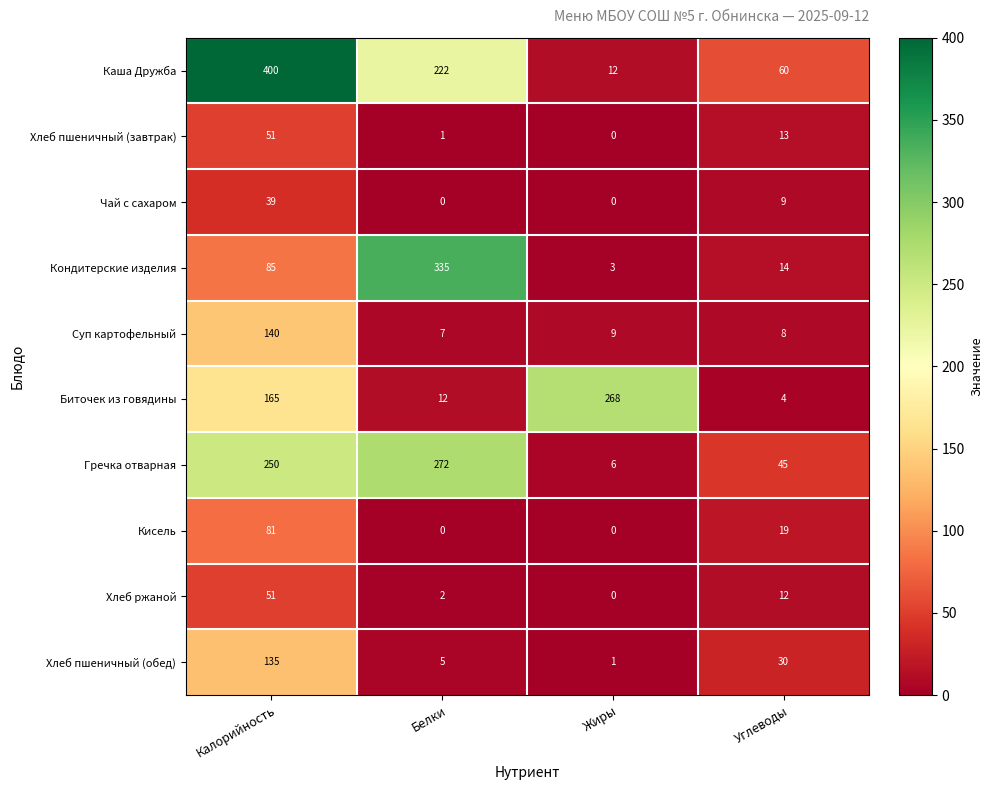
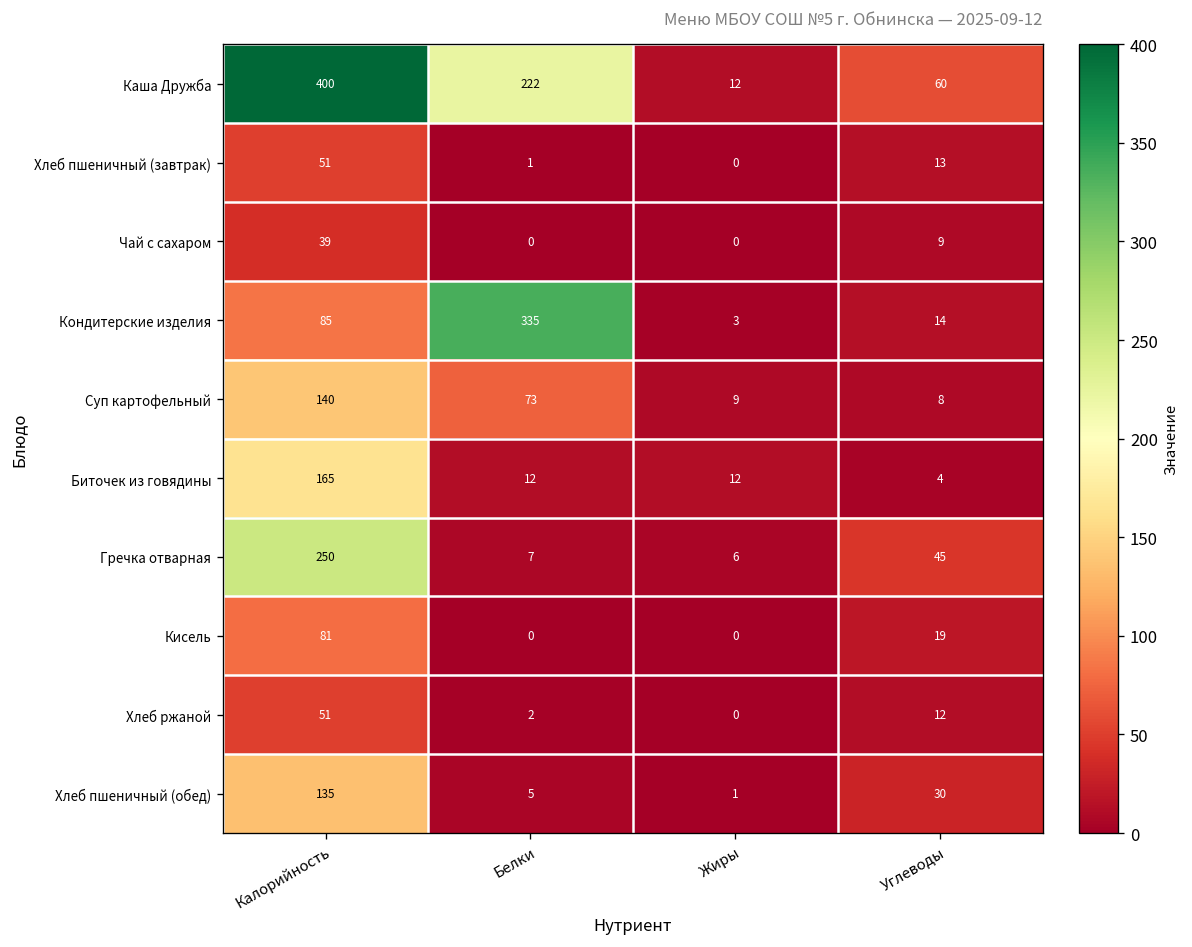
Суп картофельный, Белки: 7 -> 73
Биточек из говядины, Жиры: 268 -> 12
Гречка отварная, Белки: 272 -> 7
